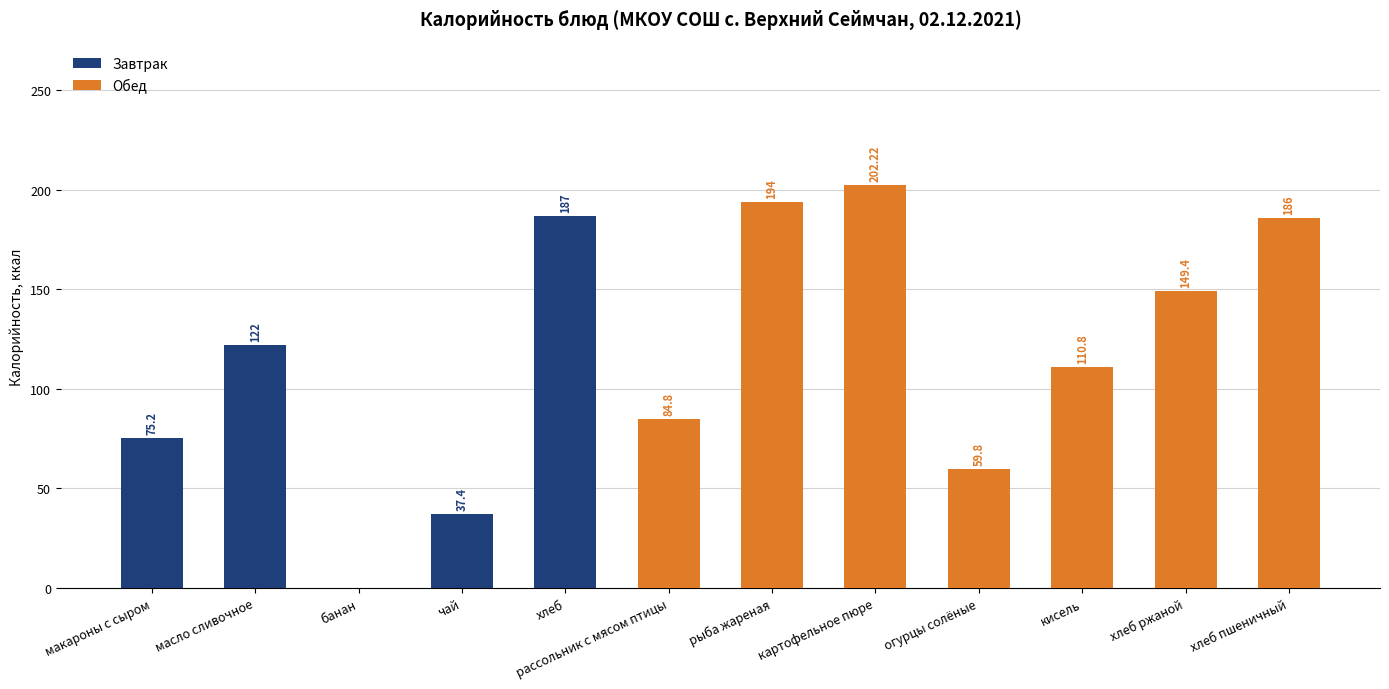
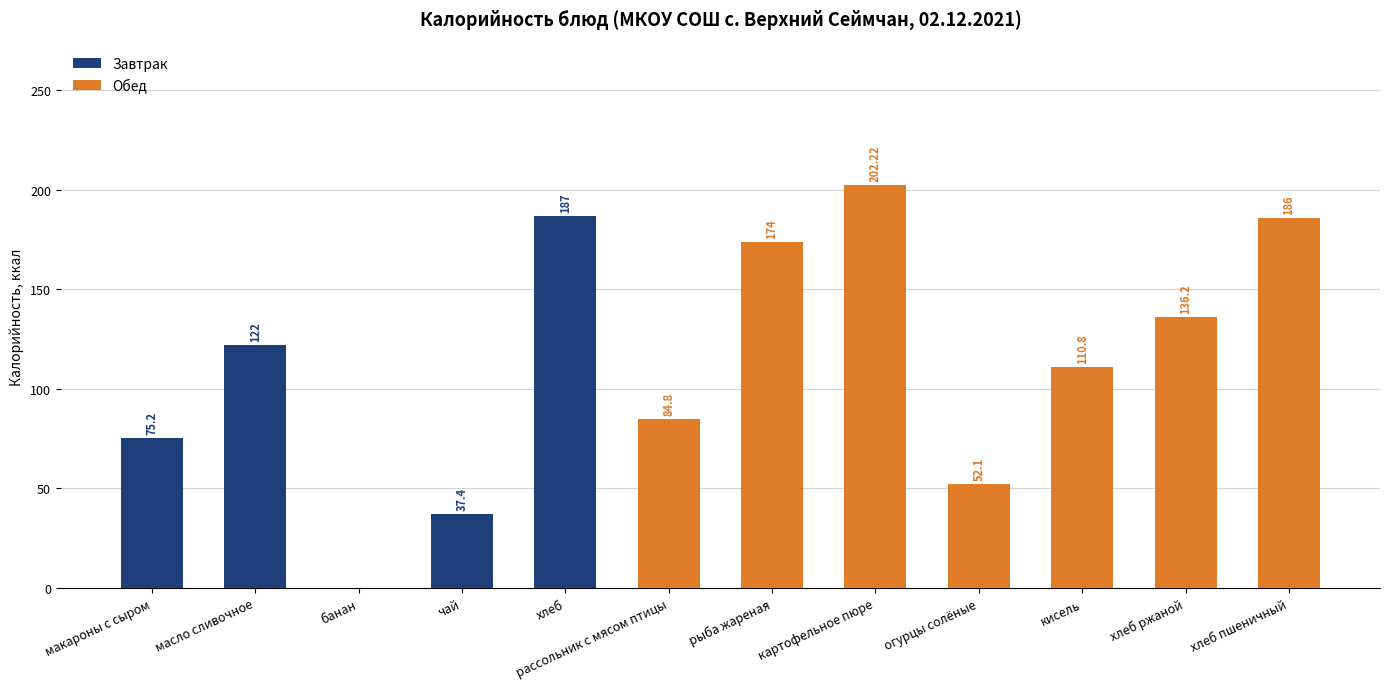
Обед, рыба жареная: 194 -> 174
Обед, огурцы солёные: 59.8 -> 52.1
Обед, хлеб ржаной: 149.4 -> 136.2
